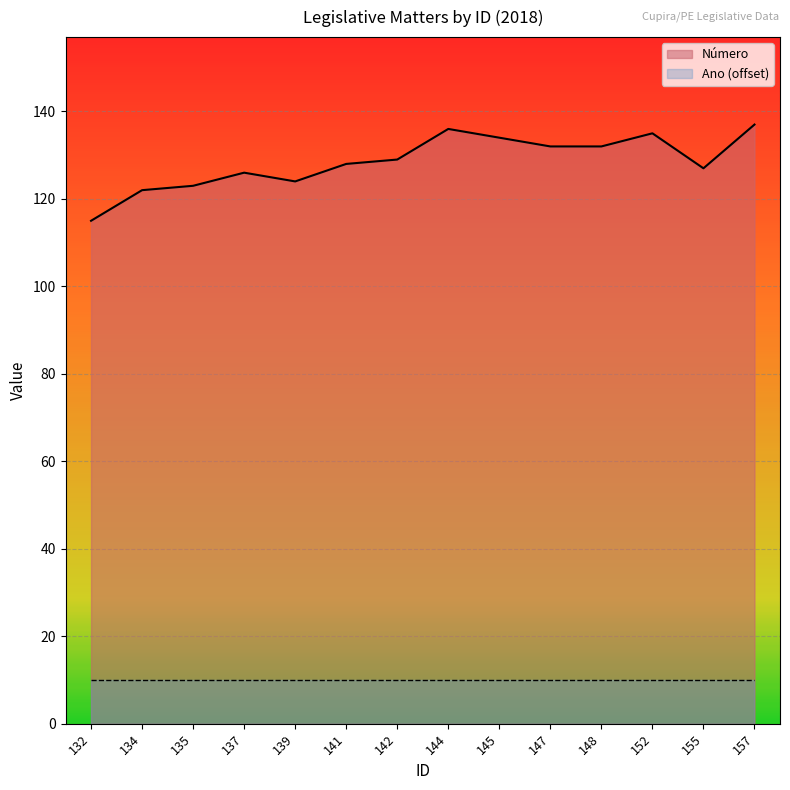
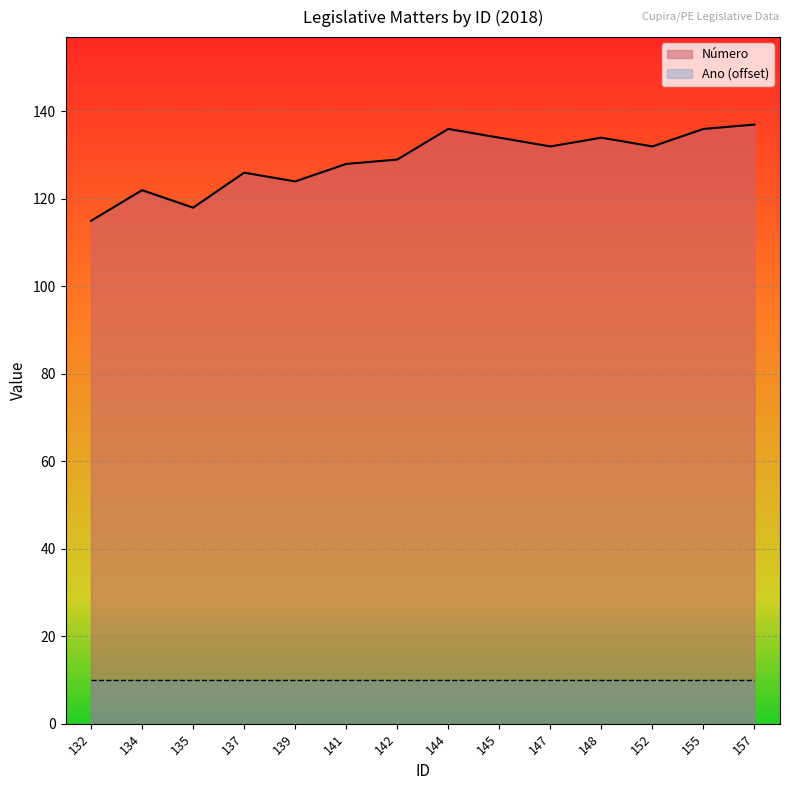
Número, 135: 123 -> 118
Número, 148: 132 -> 134
Número, 152: 135 -> 132
Número, 155: 127 -> 136
